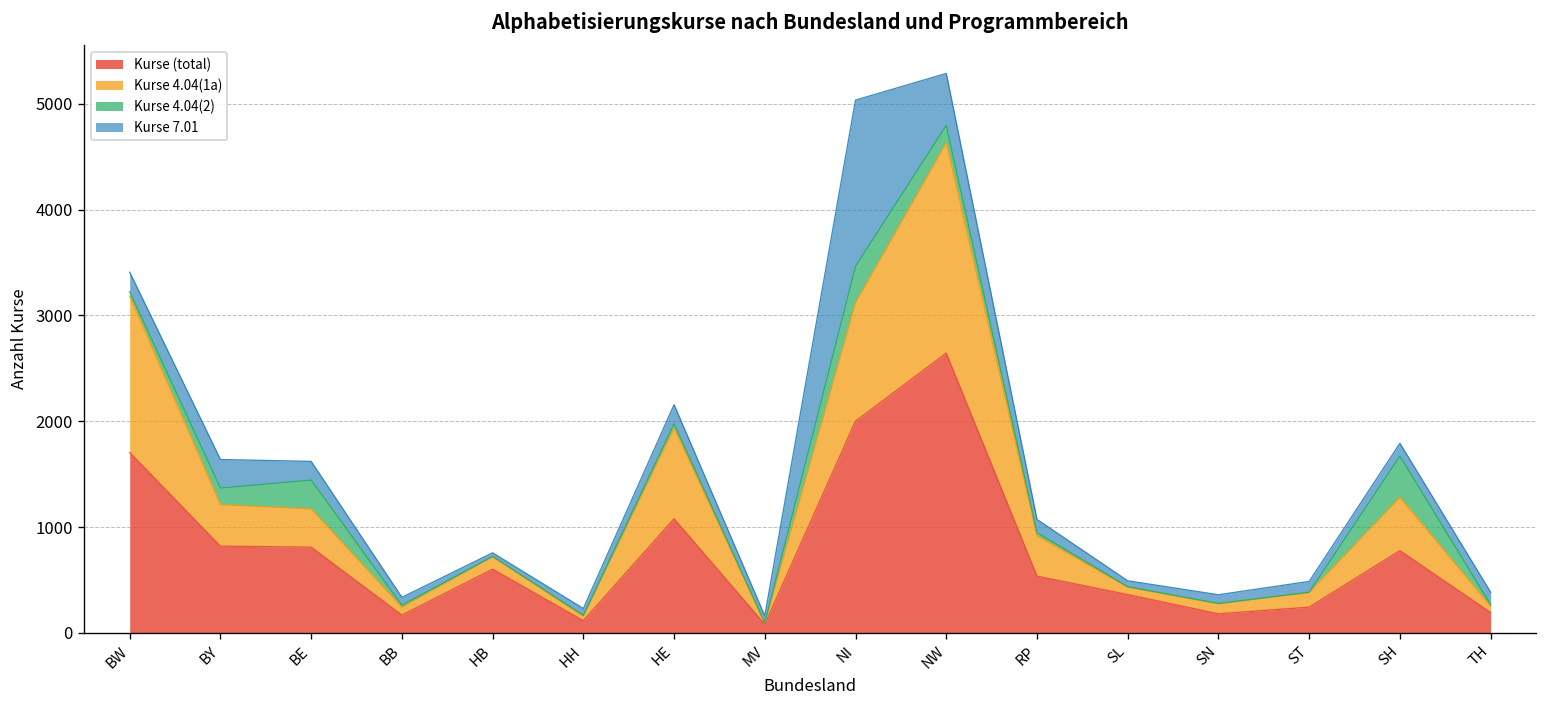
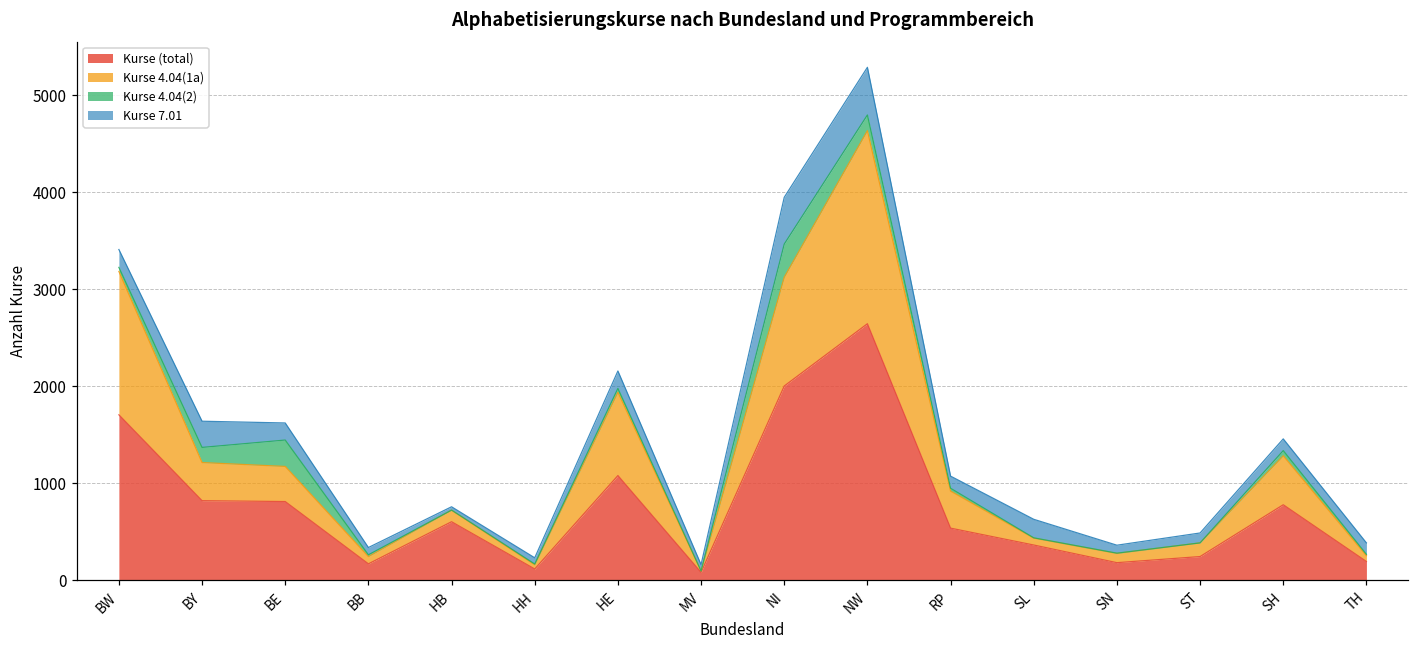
Kurse 7.01, NI: 1600 -> 500
Kurse 7.01, SL: 100 -> 200
Kurse 4.04(2), SH: 400 -> 100
